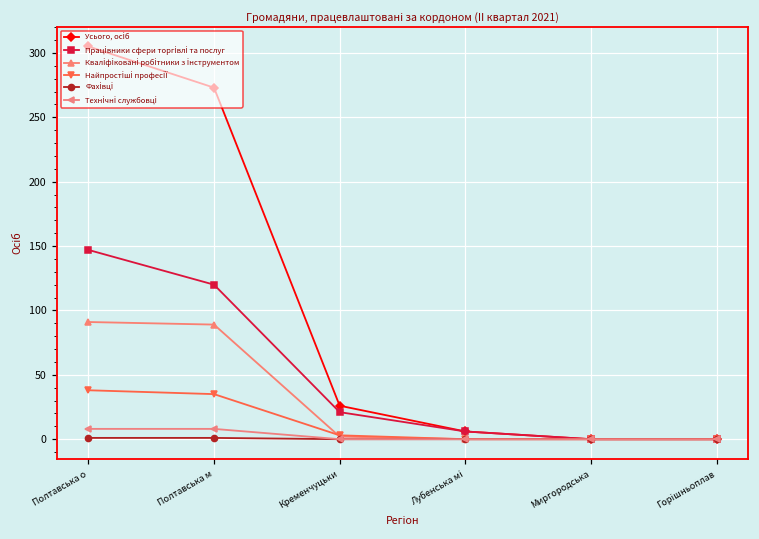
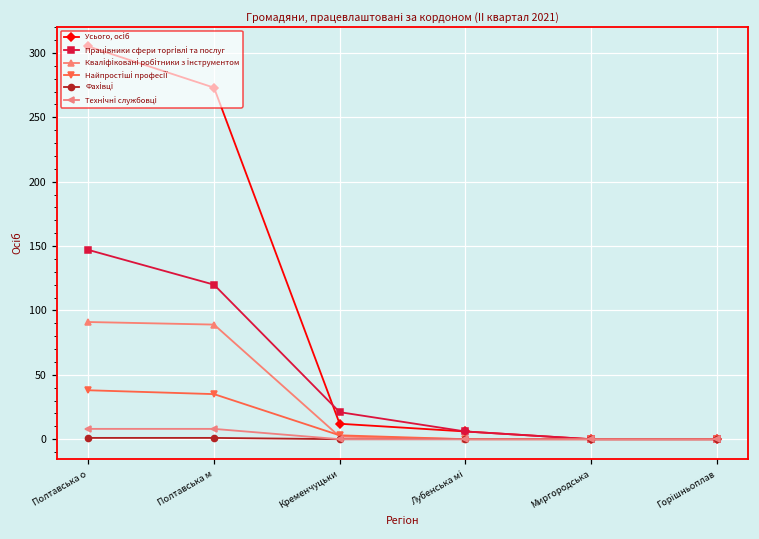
Усього, осіб, Кременчуцьки: 26 -> 12
